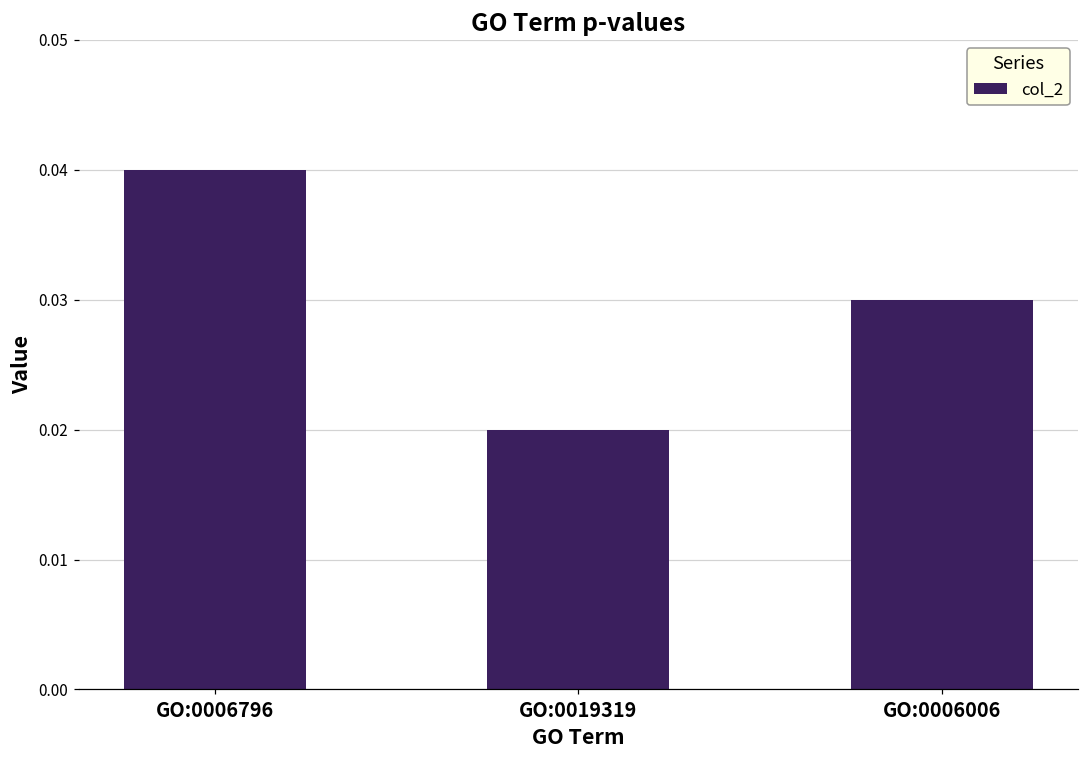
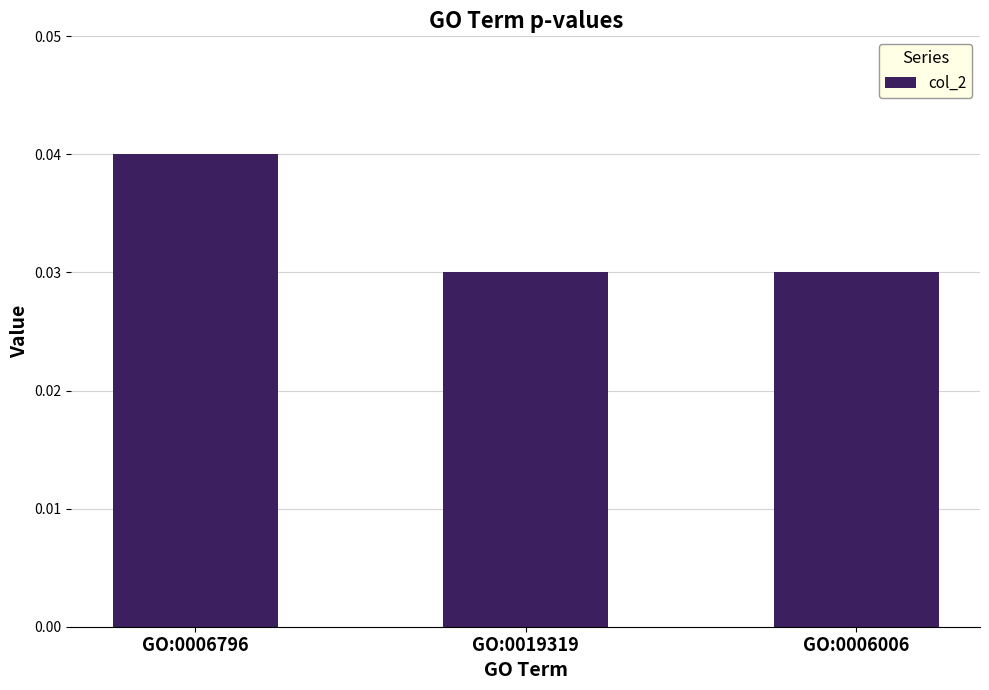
GO:0019319: 0.02 -> 0.03
